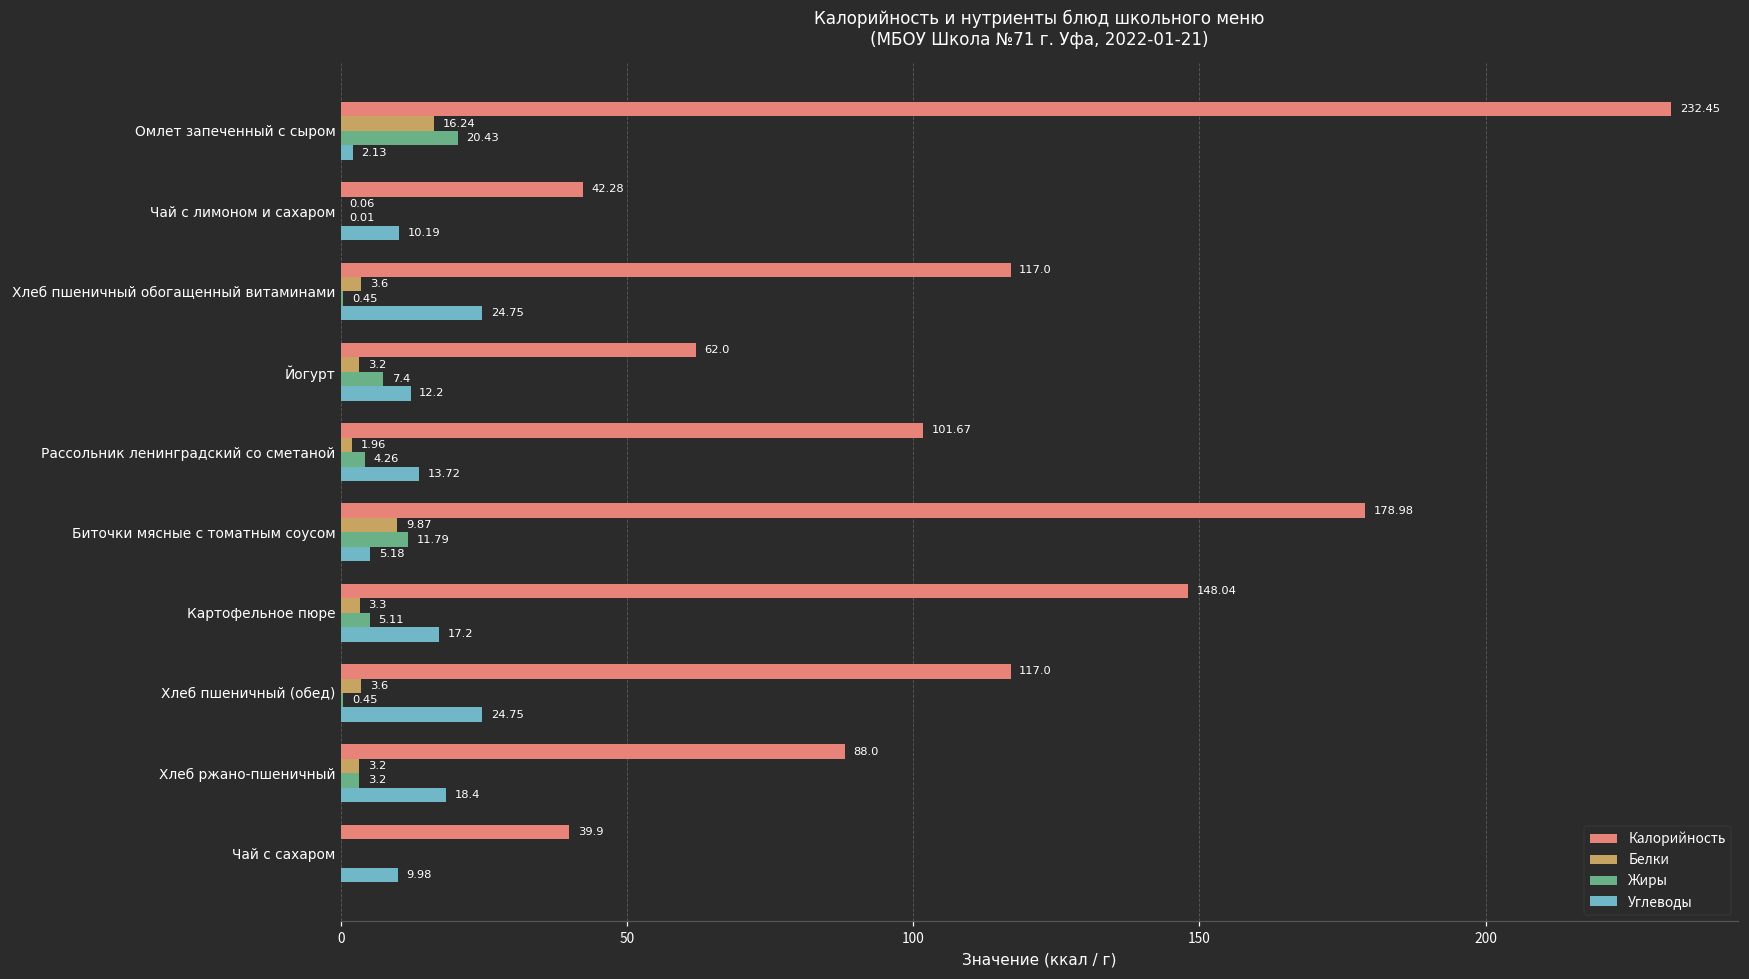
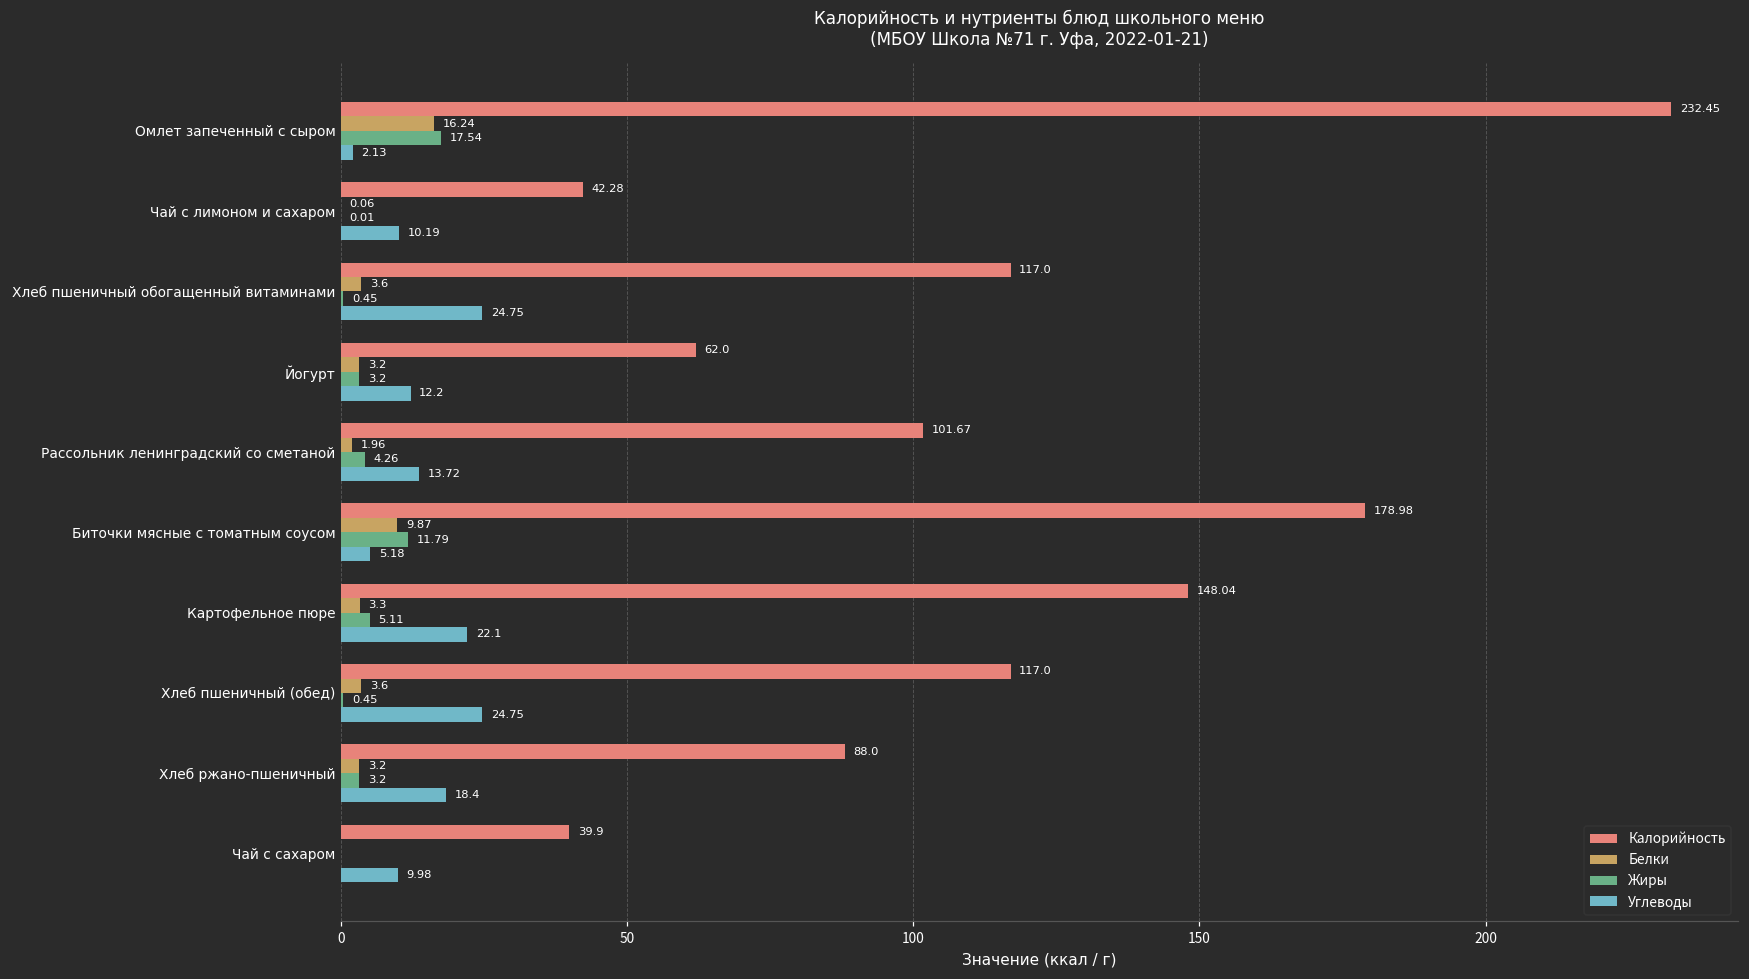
Жиры, Омлет запеченный с сыром: 20.43 -> 17.54
Жиры, Йогурт: 7.4 -> 3.2
Углеводы, Картофельное пюре: 17.2 -> 22.1
